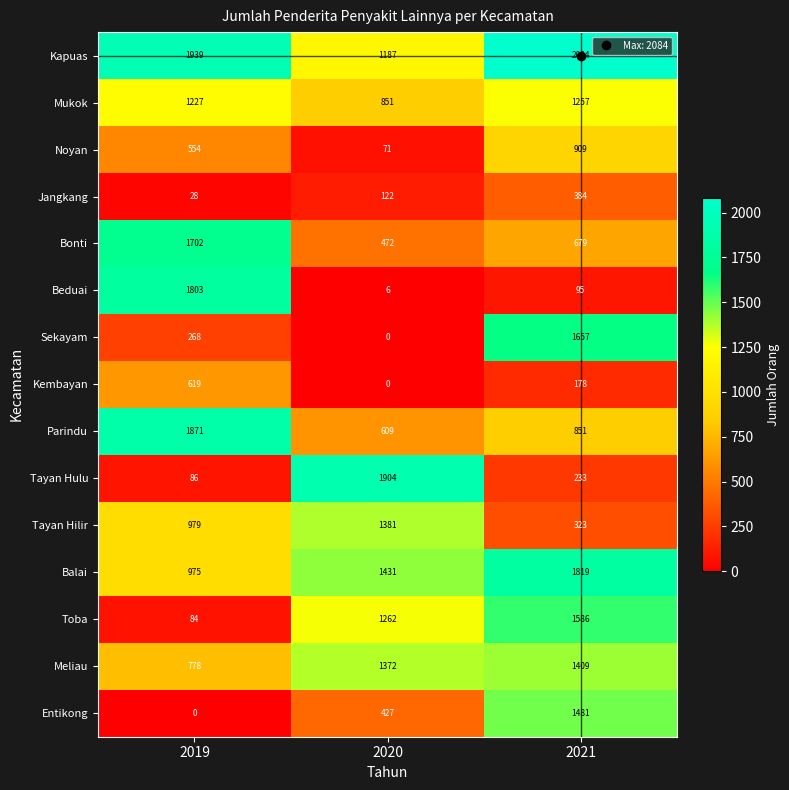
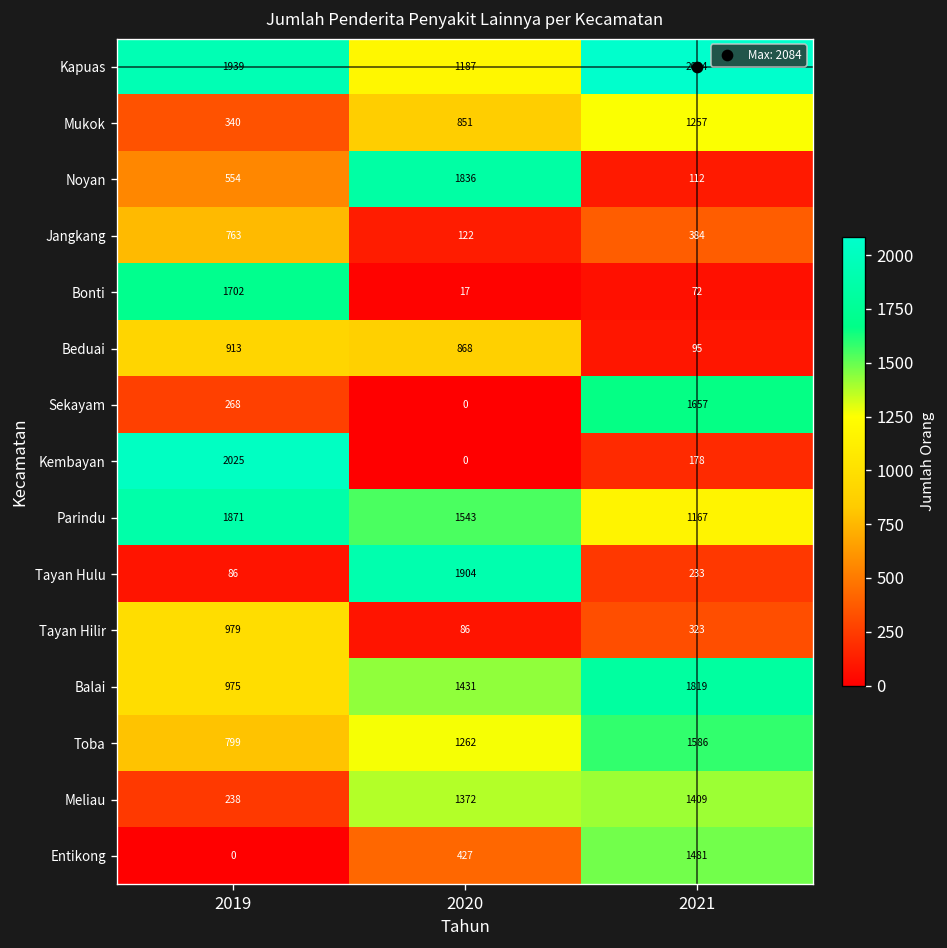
Mukok, 2019: 1227 -> 340
Noyan, 2020: 71 -> 1836
Noyan, 2021: 909 -> 112
Jangkang, 2019: 28 -> 763
Bonti, 2020: 472 -> 17
Bonti, 2021: 679 -> 72
Beduai, 2019: 1803 -> 913
Beduai, 2020: 6 -> 868
Kembayan, 2019: 619 -> 2025
Parindu, 2020: 609 -> 1543
Parindu, 2021: 851 -> 1167
Tayan Hilir, 2020: 1381 -> 86
Toba, 2019: 84 -> 799
Meliau, 2019: 778 -> 238
